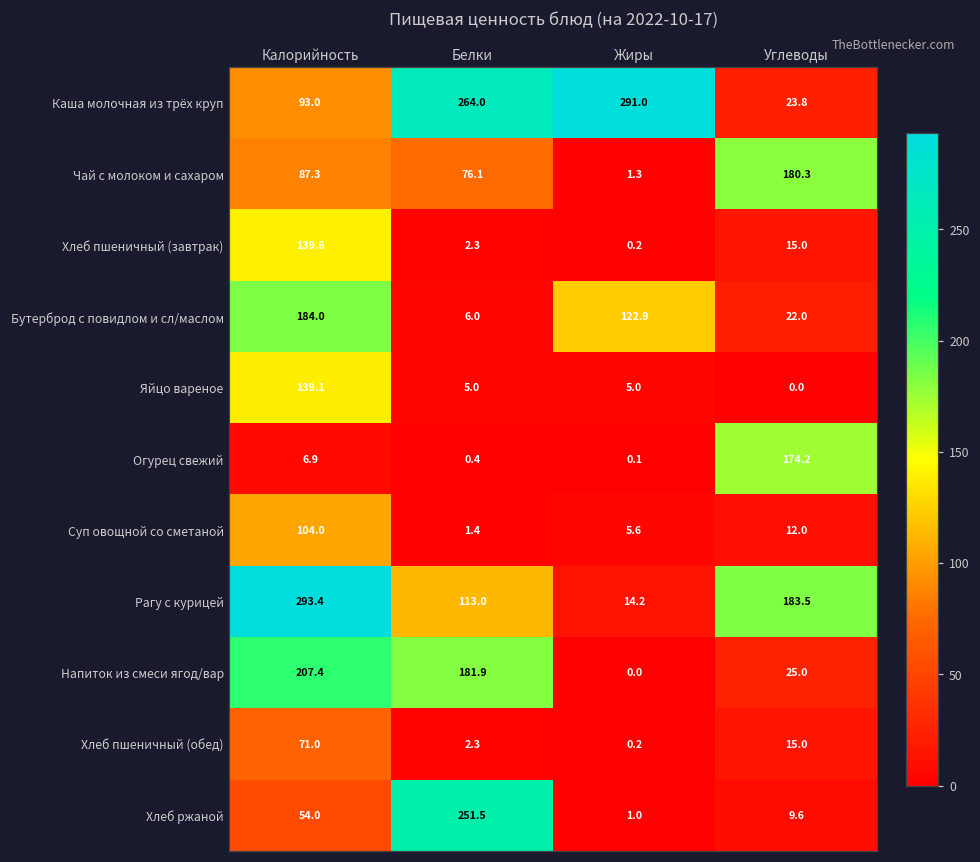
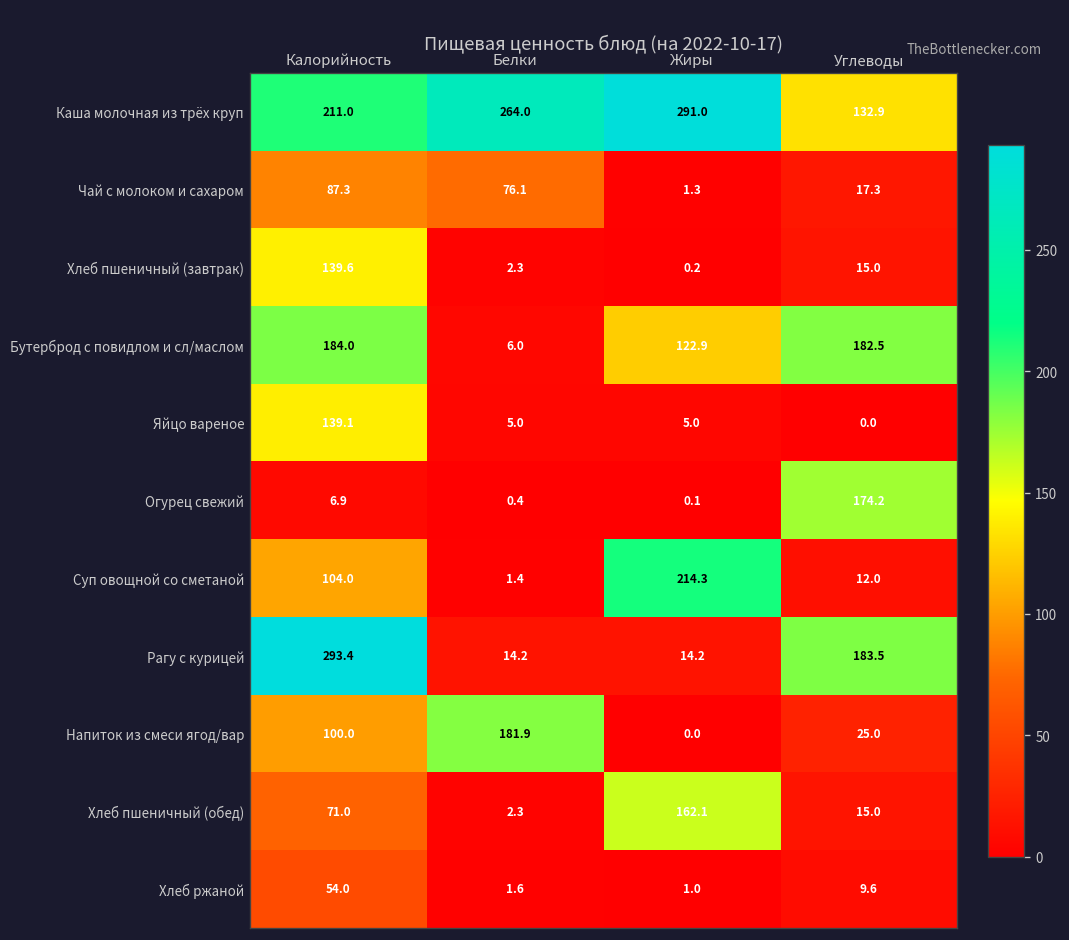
Каша молочная из трёх круп, Калорийность: 93.0 -> 211.0
Каша молочная из трёх круп, Углеводы: 23.8 -> 132.9
Чай с молоком и сахаром, Углеводы: 180.3 -> 17.3
Бутерброд с повидлом и сл/маслом, Углеводы: 22.0 -> 182.5
Суп овощной со сметаной, Жиры: 5.6 -> 214.3
Рагу с курицей, Белки: 113.0 -> 14.2
Напиток из смеси ягод/вар, Калорийность: 207.4 -> 100.0
Хлеб пшеничный (обед), Жиры: 0.2 -> 162.1
Хлеб ржаной, Белки: 251.5 -> 1.6
